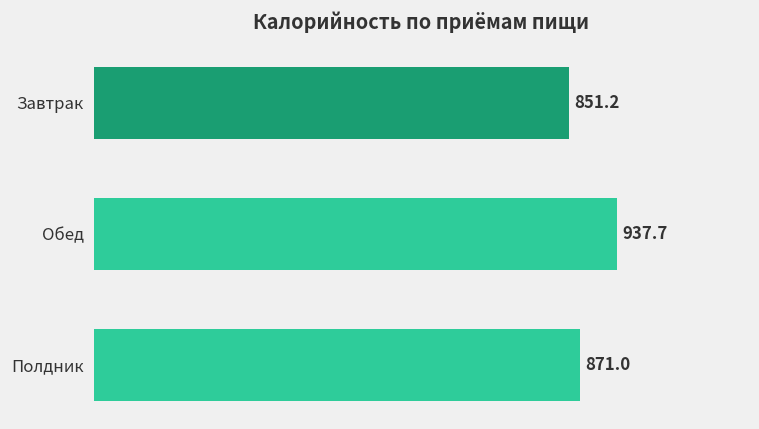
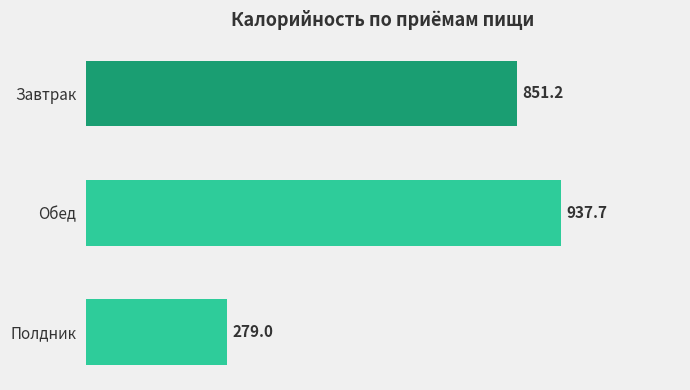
Полдник: 871.0 -> 279.0
